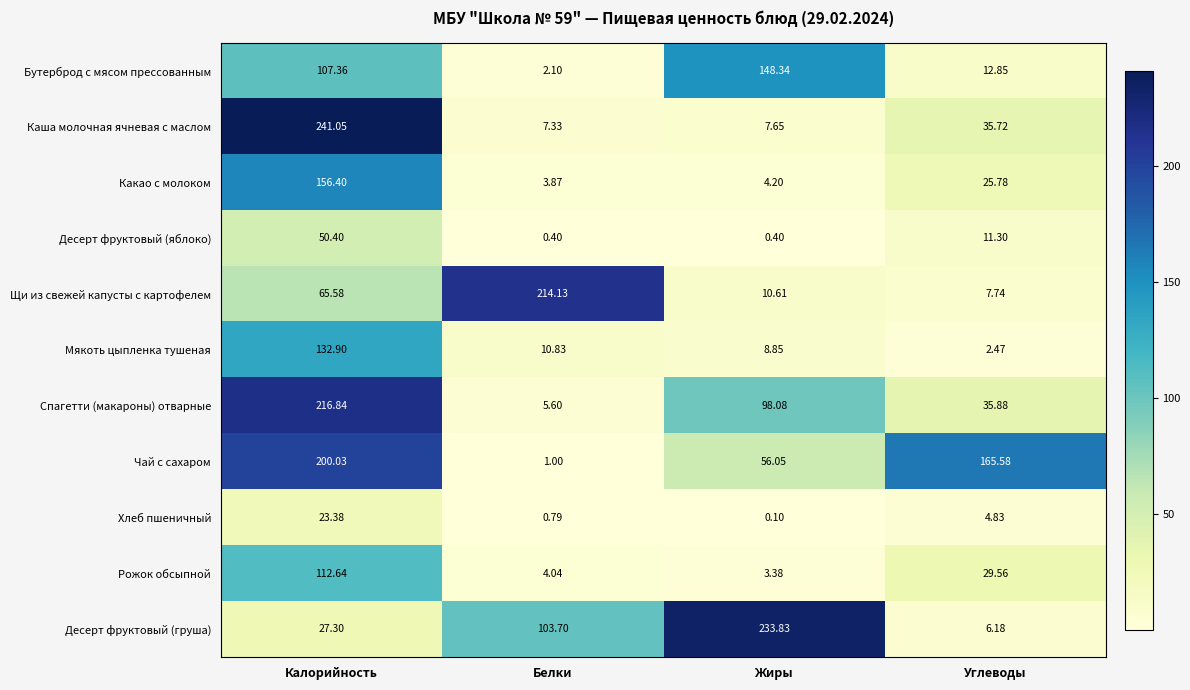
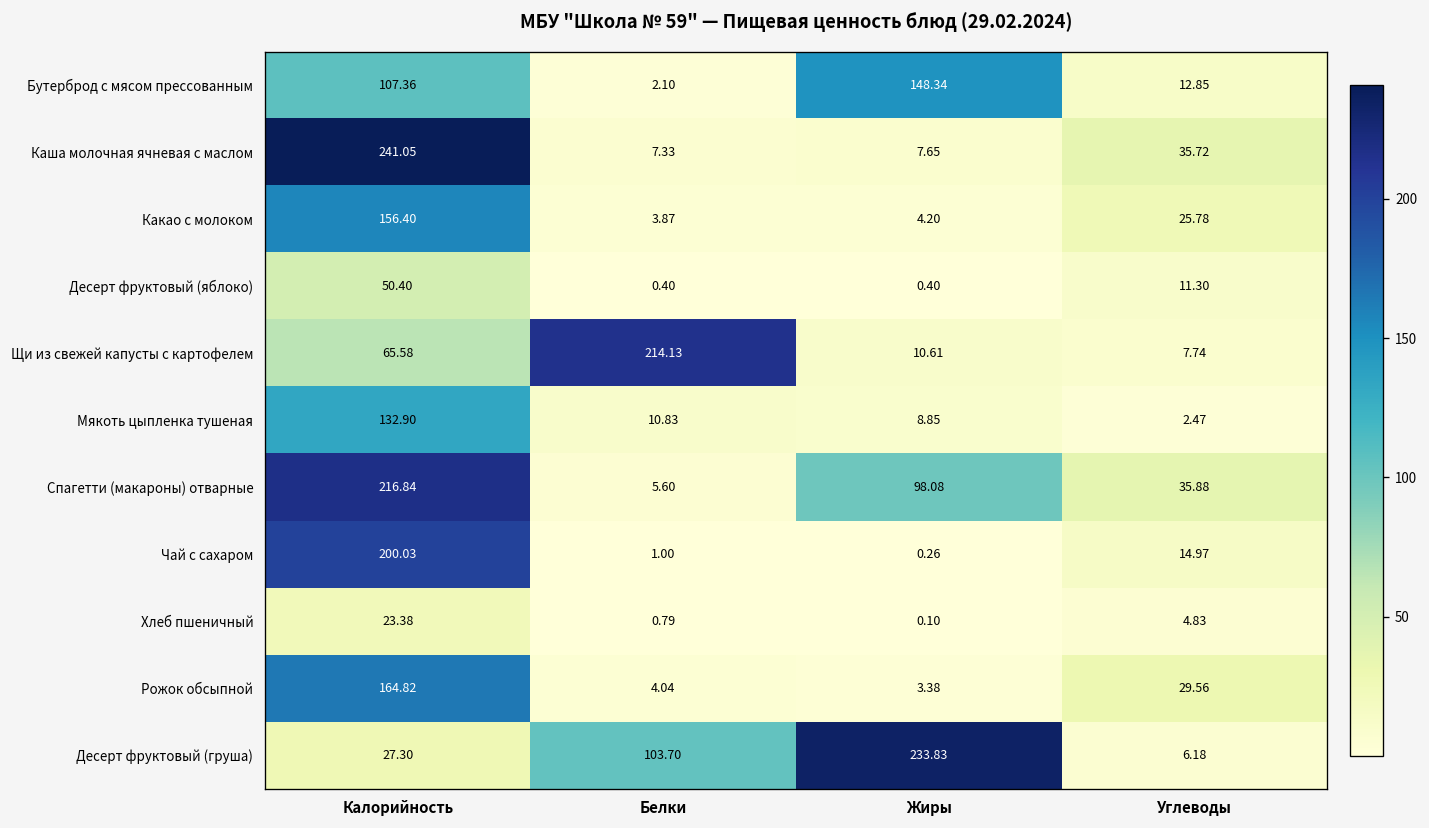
Чай с сахаром, Жиры: 56.05 -> 0.26
Чай с сахаром, Углеводы: 165.58 -> 14.97
Рожок обсыпной, Калорийность: 112.64 -> 164.82
